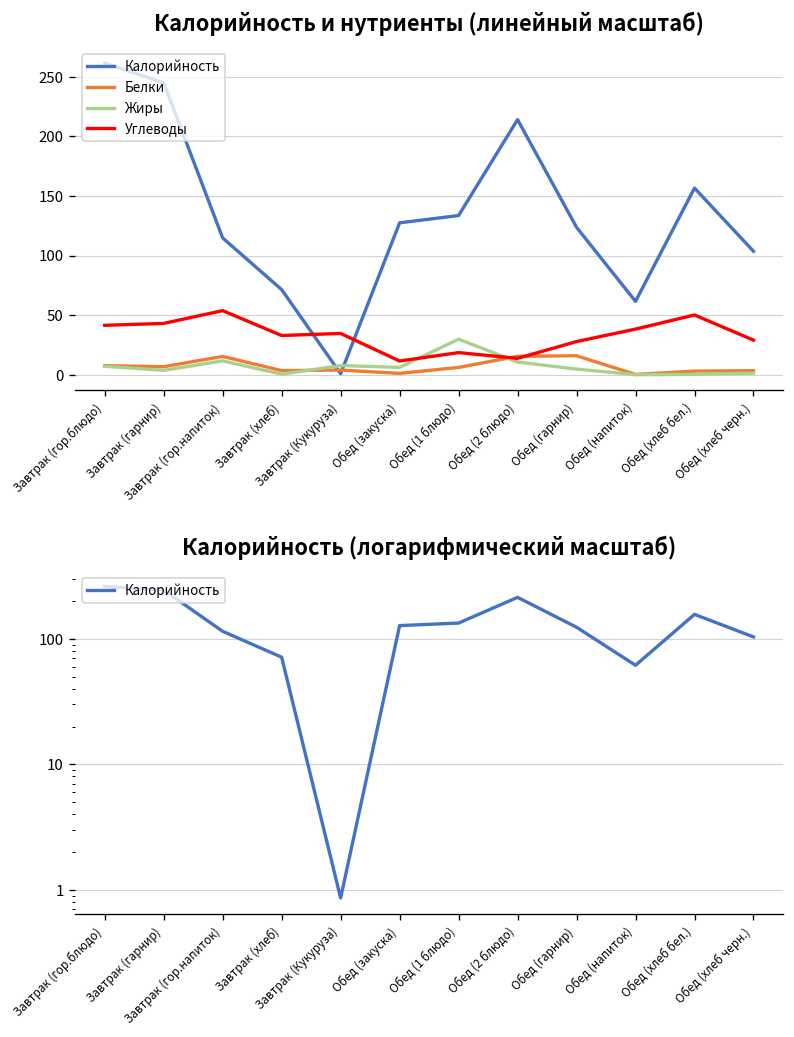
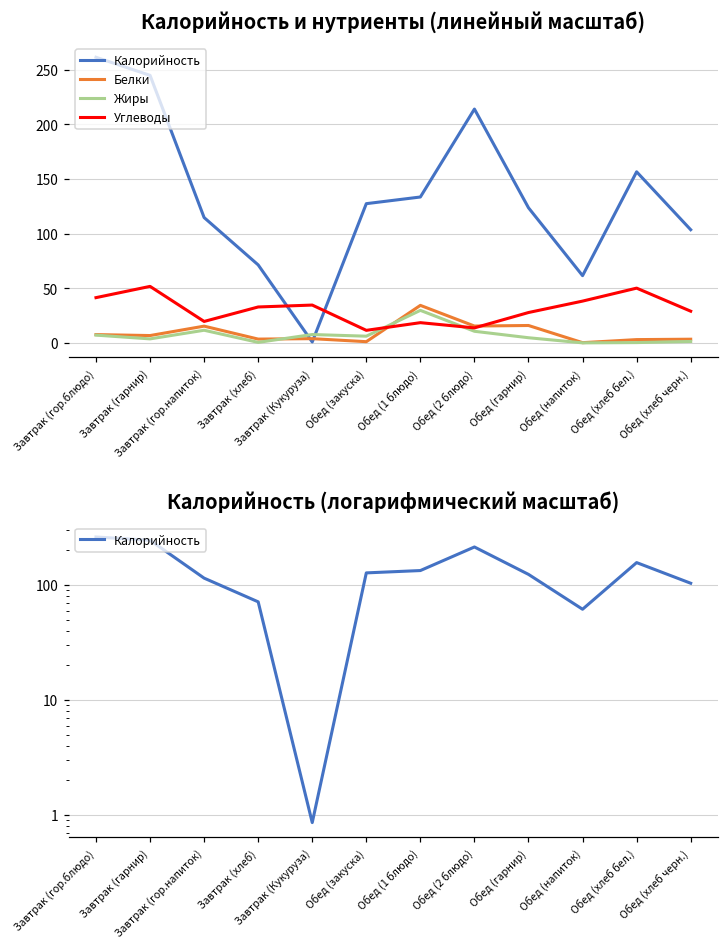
Калорийность и нутриенты (линейный масштаб), Углеводы, Завтрак (гарнир): 40 -> 50
Калорийность и нутриенты (линейный масштаб), Углеводы, Завтрак (гор.напиток): 50 -> 20
Калорийность и нутриенты (линейный масштаб), Белки, Обед (1 блюдо): 10 -> 30
